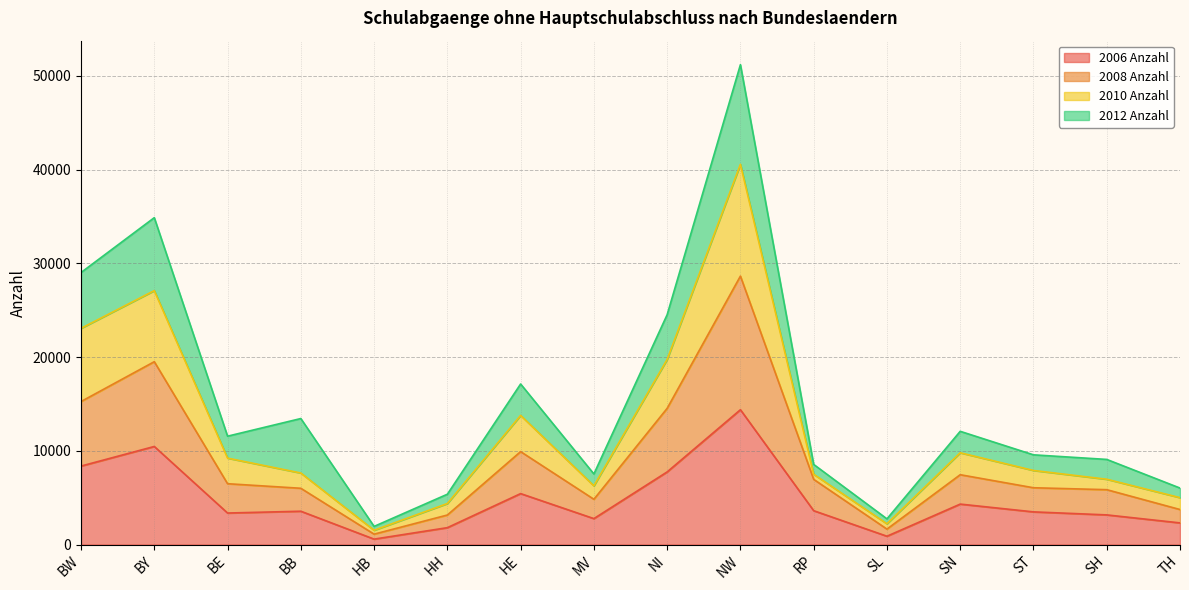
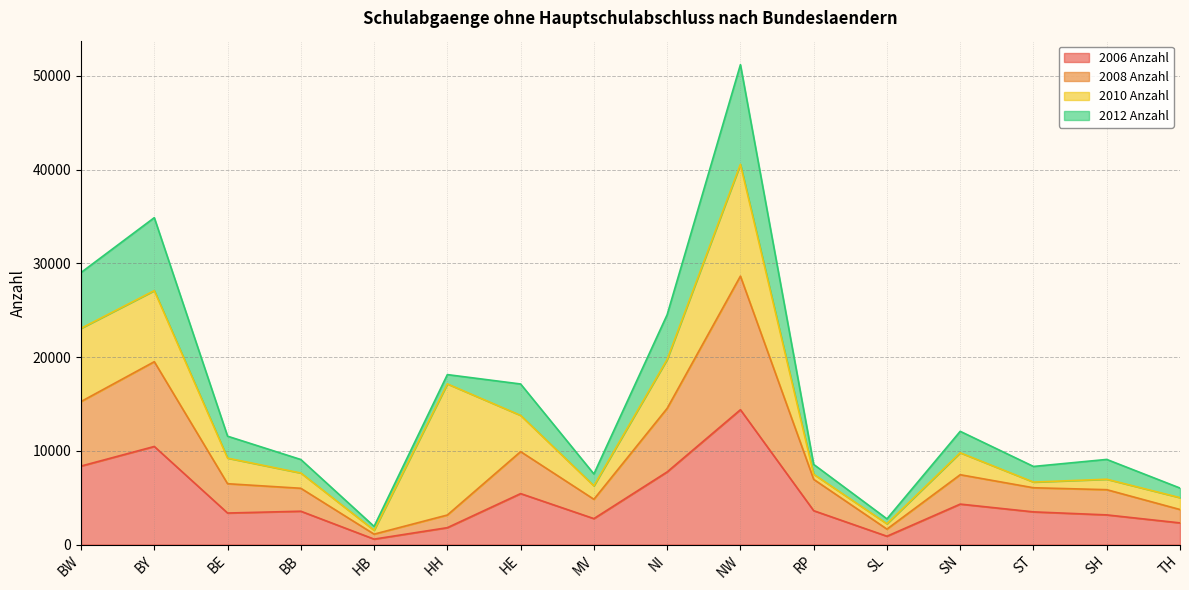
2012 Anzahl, BB: 6000 -> 1000
2010 Anzahl, HH: 1000 -> 14000
2010 Anzahl, ST: 2000 -> 1000
